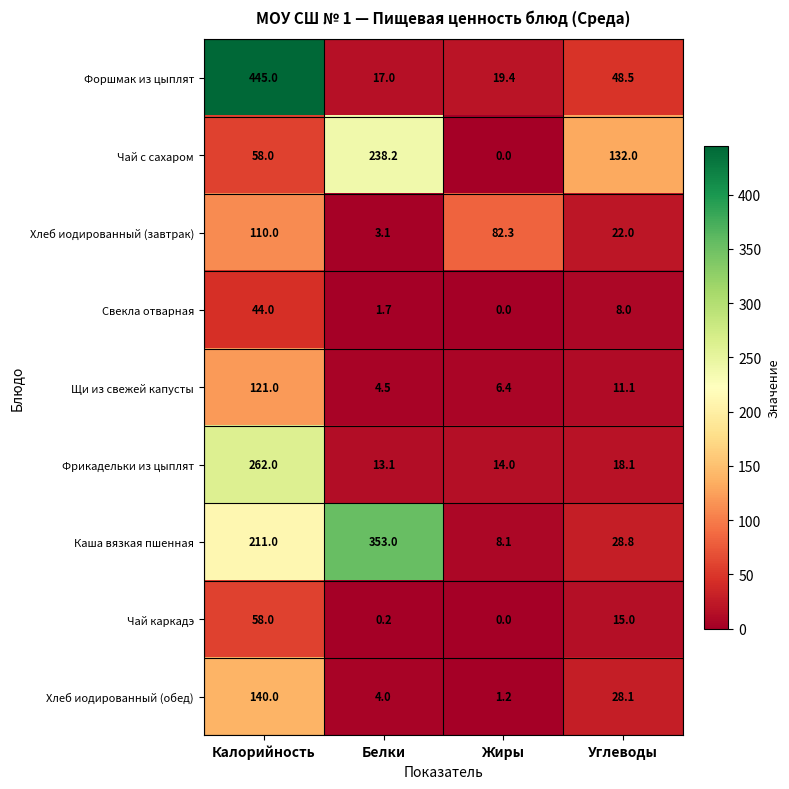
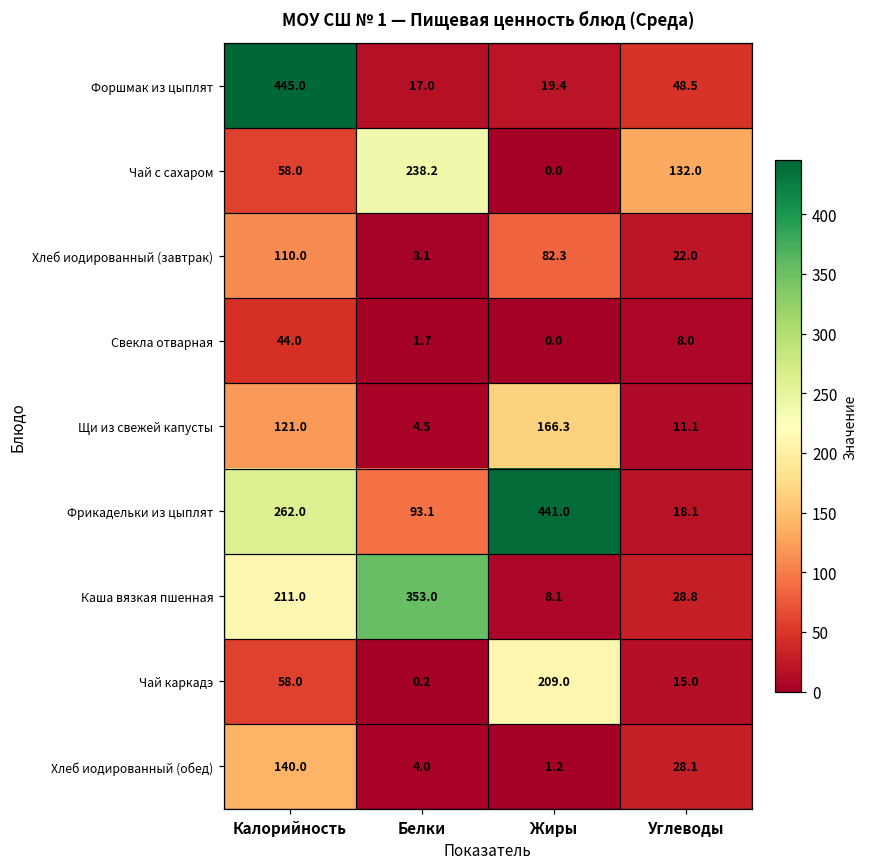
Щи из свежей капусты, Жиры: 6.4 -> 166.3
Фрикадельки из цыплят, Белки: 13.1 -> 93.1
Фрикадельки из цыплят, Жиры: 14.0 -> 441.0
Чай каркадэ, Жиры: 0.0 -> 209.0
